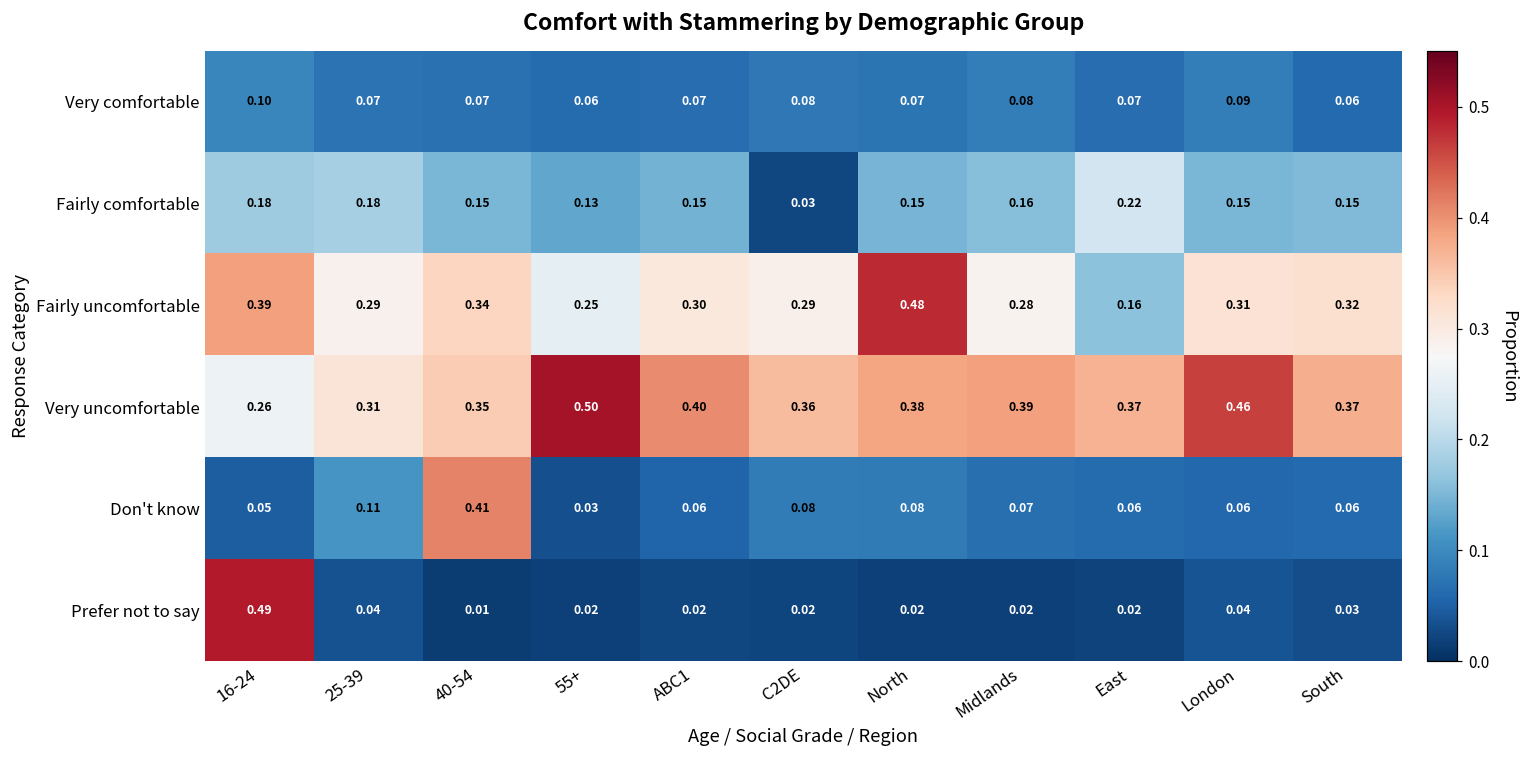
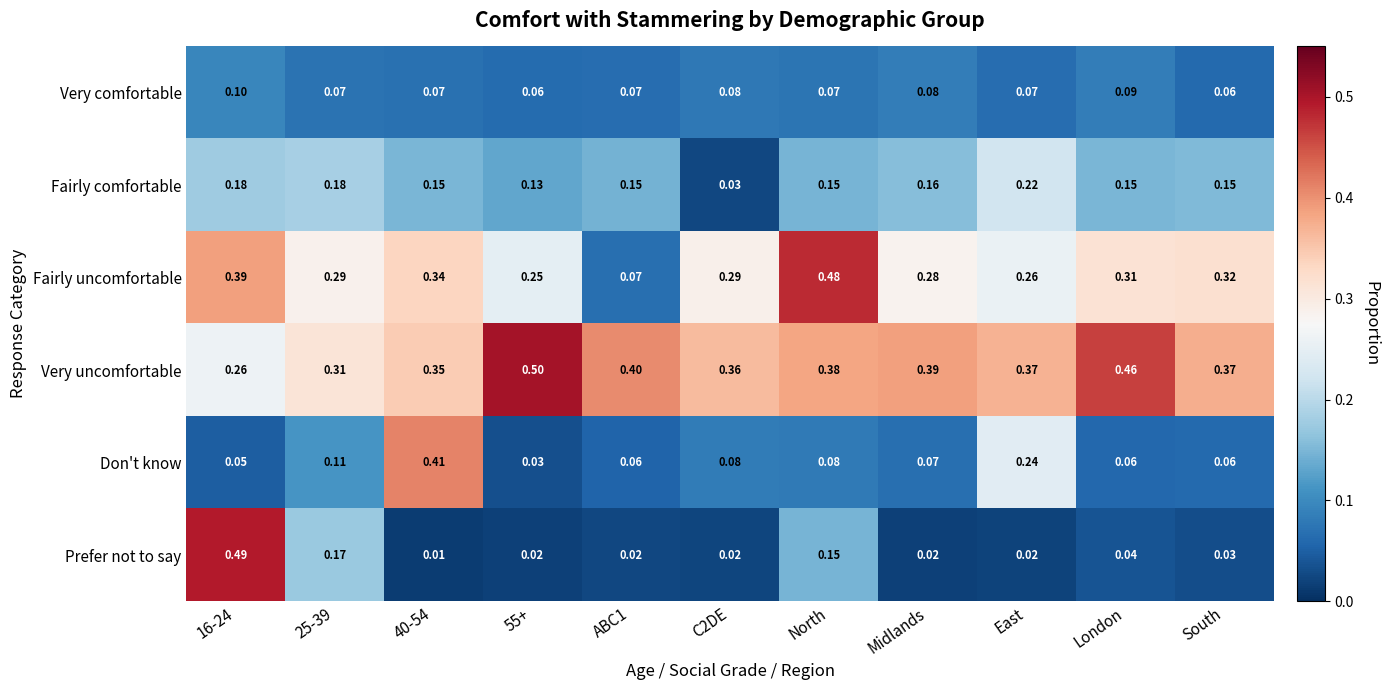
Fairly uncomfortable, ABC1: 0.30 -> 0.07
Fairly uncomfortable, East: 0.16 -> 0.26
Don't know, East: 0.06 -> 0.24
Prefer not to say, 25-39: 0.04 -> 0.17
Prefer not to say, North: 0.02 -> 0.15
